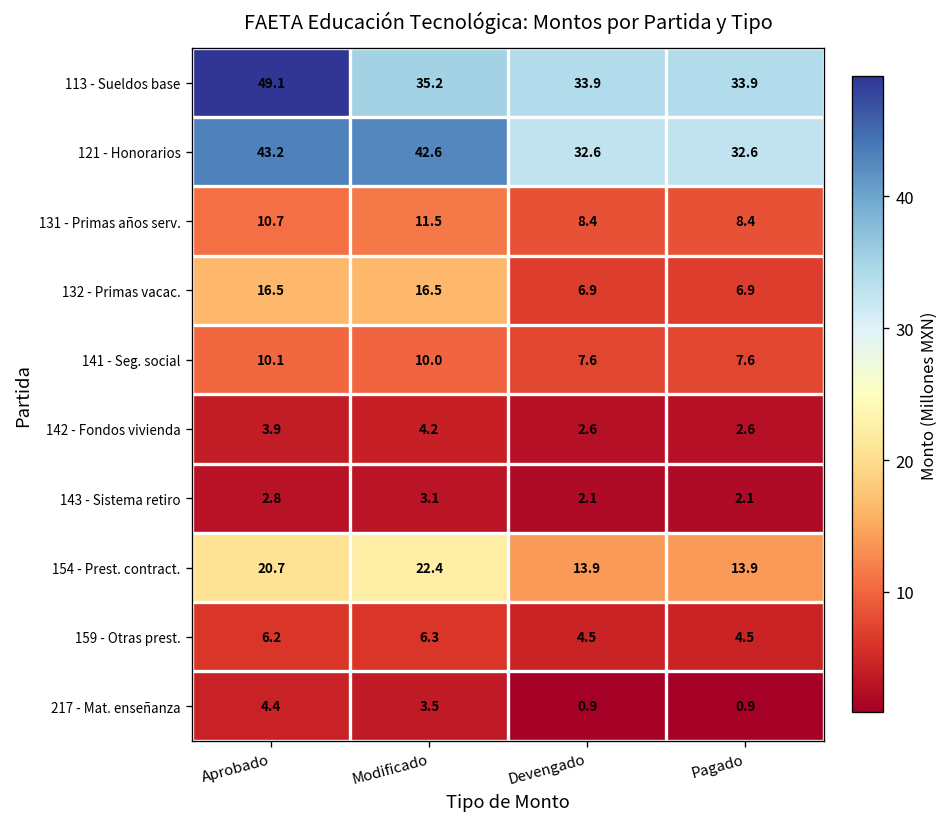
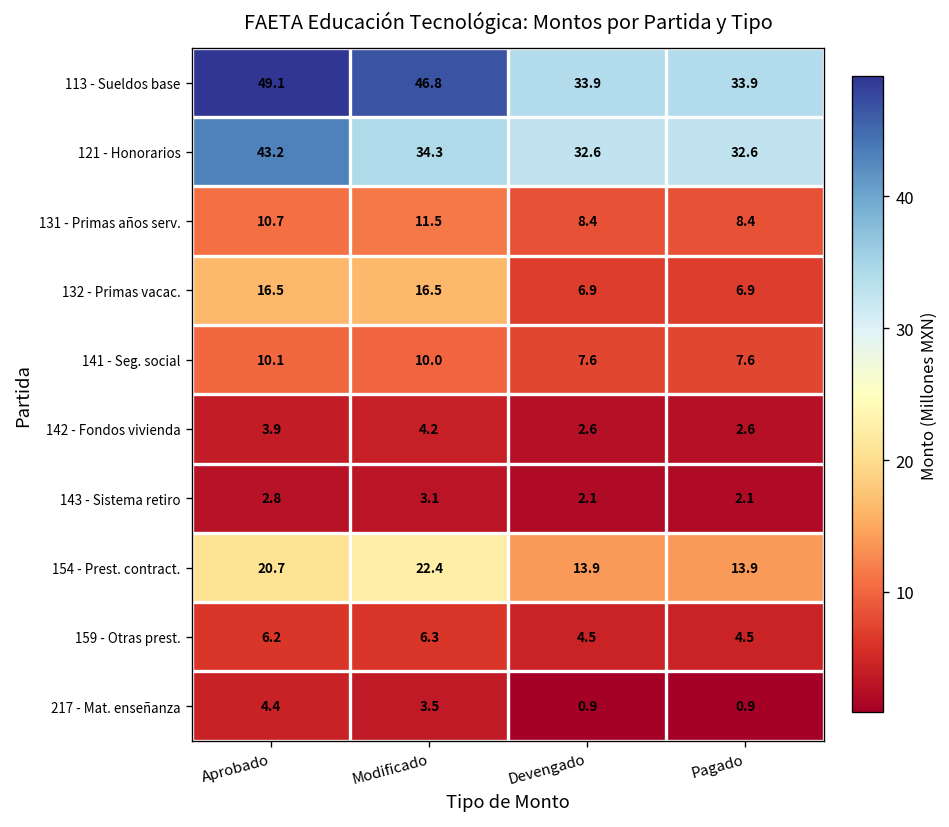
113 - Sueldos base, Modificado: 35.2 -> 46.8
121 - Honorarios, Modificado: 42.6 -> 34.3
